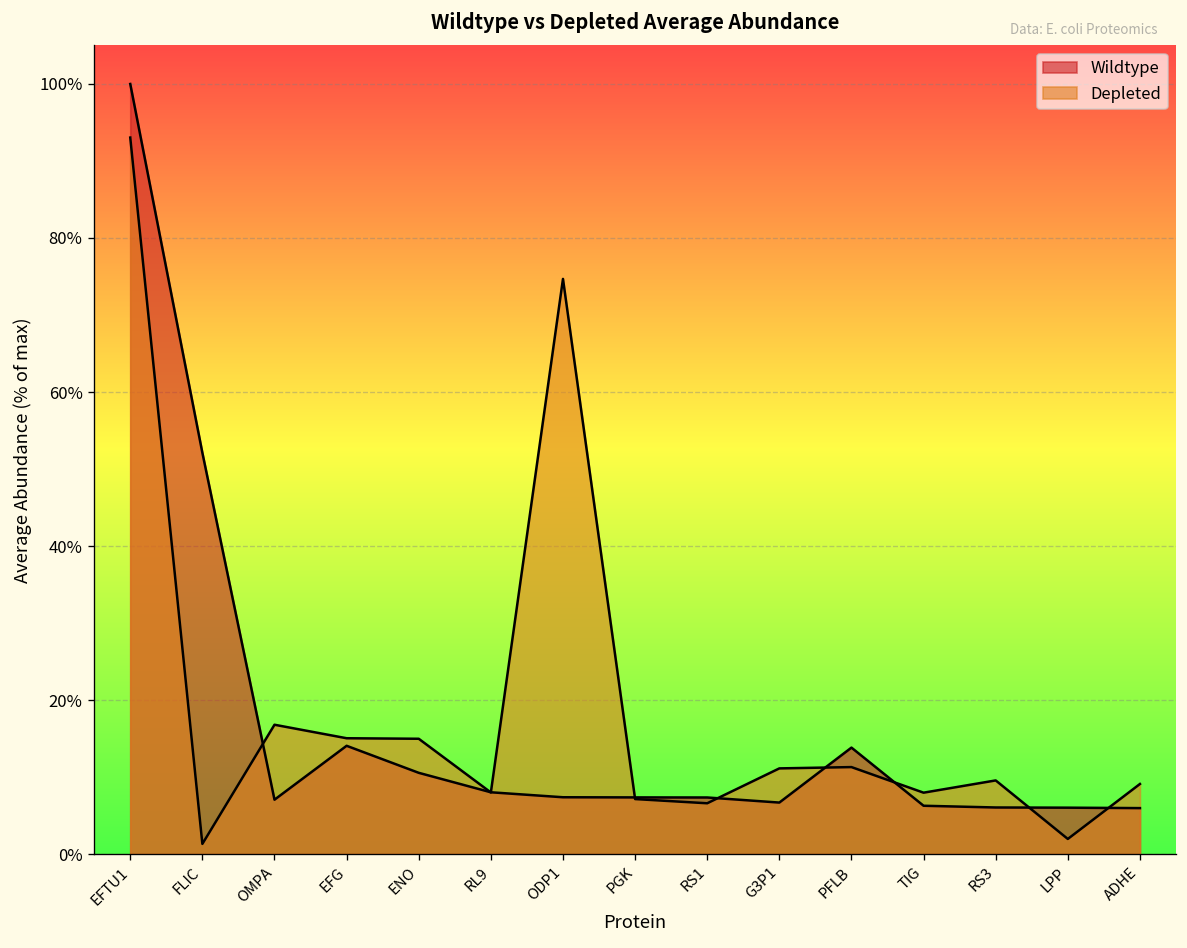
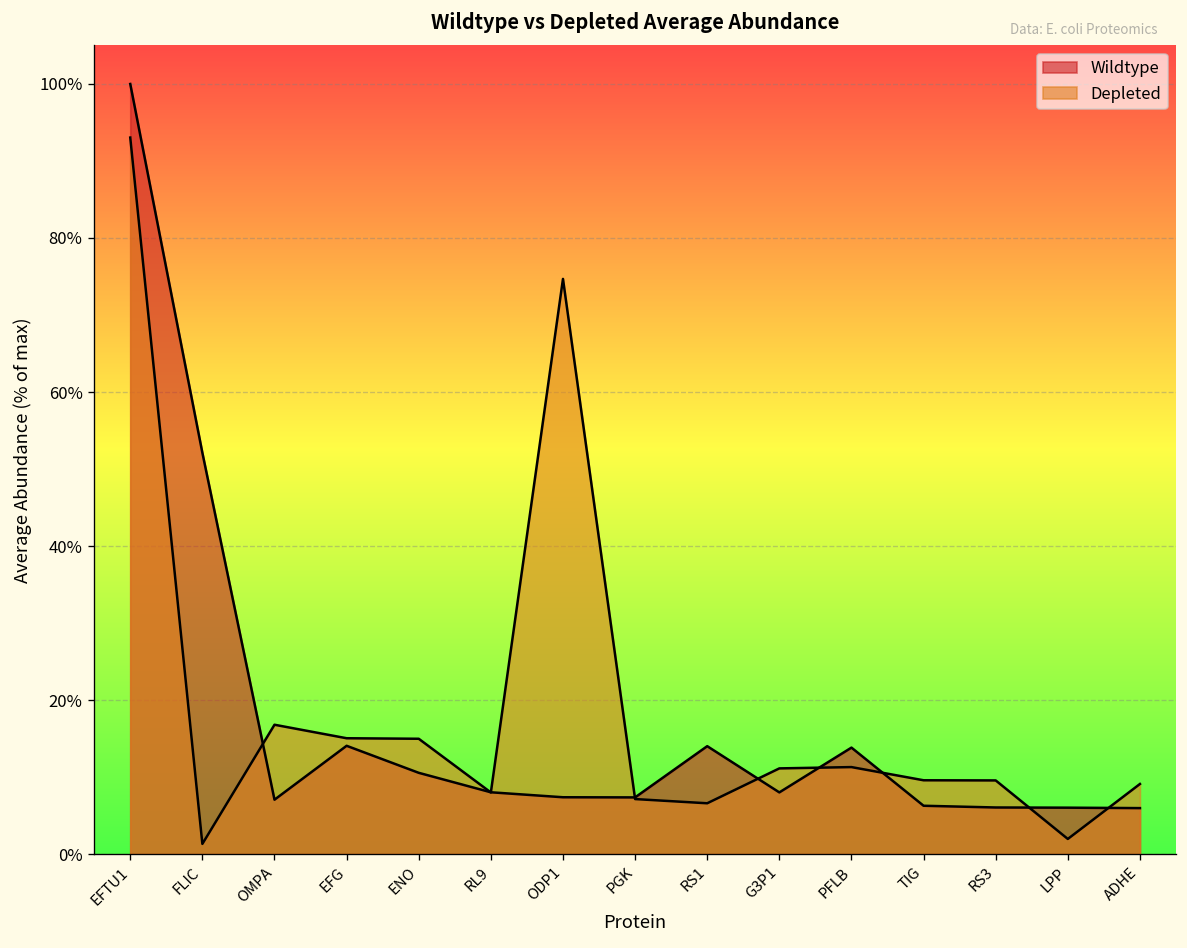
Wildtype, RS1: 7% -> 14%
Wildtype, G3P1: 7% -> 8%
Depleted, TIG: 8% -> 10%
